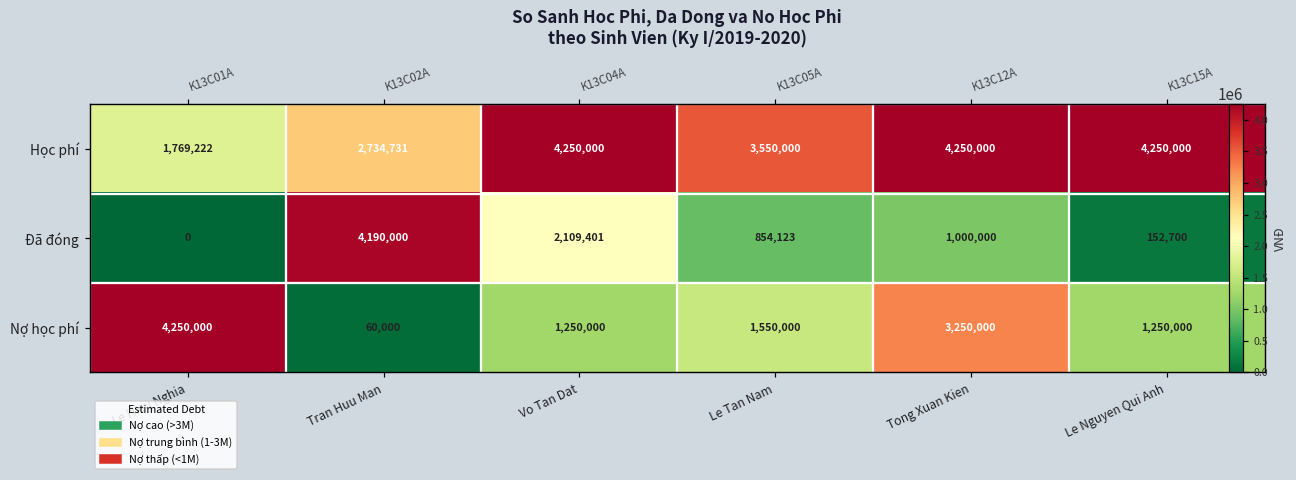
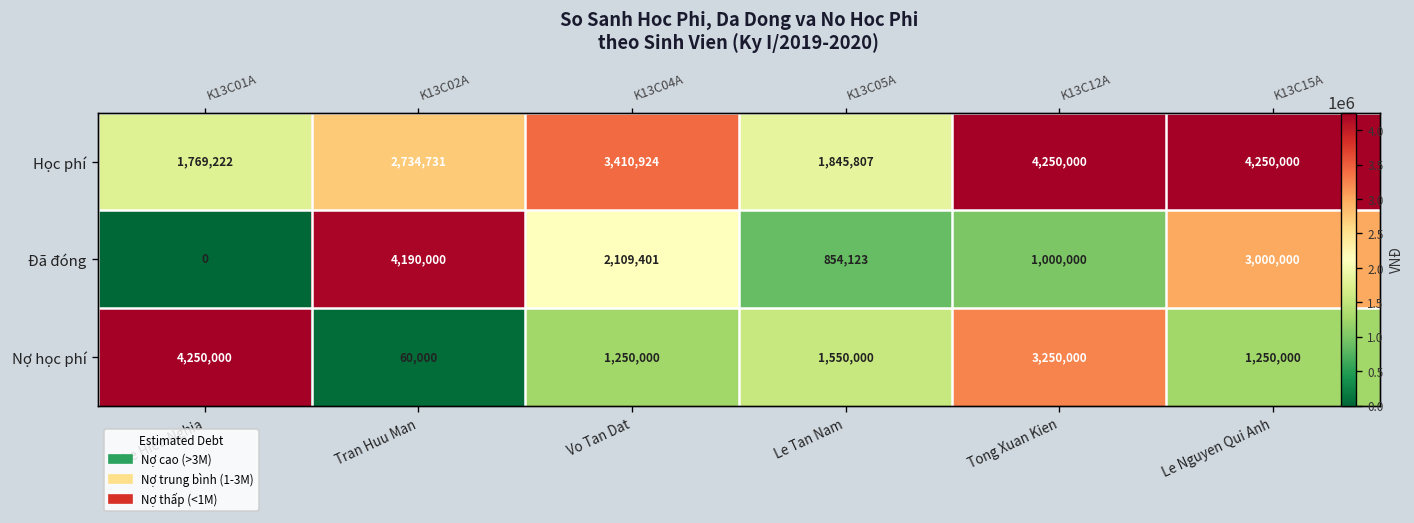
Học phí, Vo Tan Dat: 4,250,000 -> 3,410,924
Học phí, Le Tan Nam: 3,550,000 -> 1,845,807
Đã đóng, Le Nguyen Qui Anh: 152,700 -> 3,000,000
